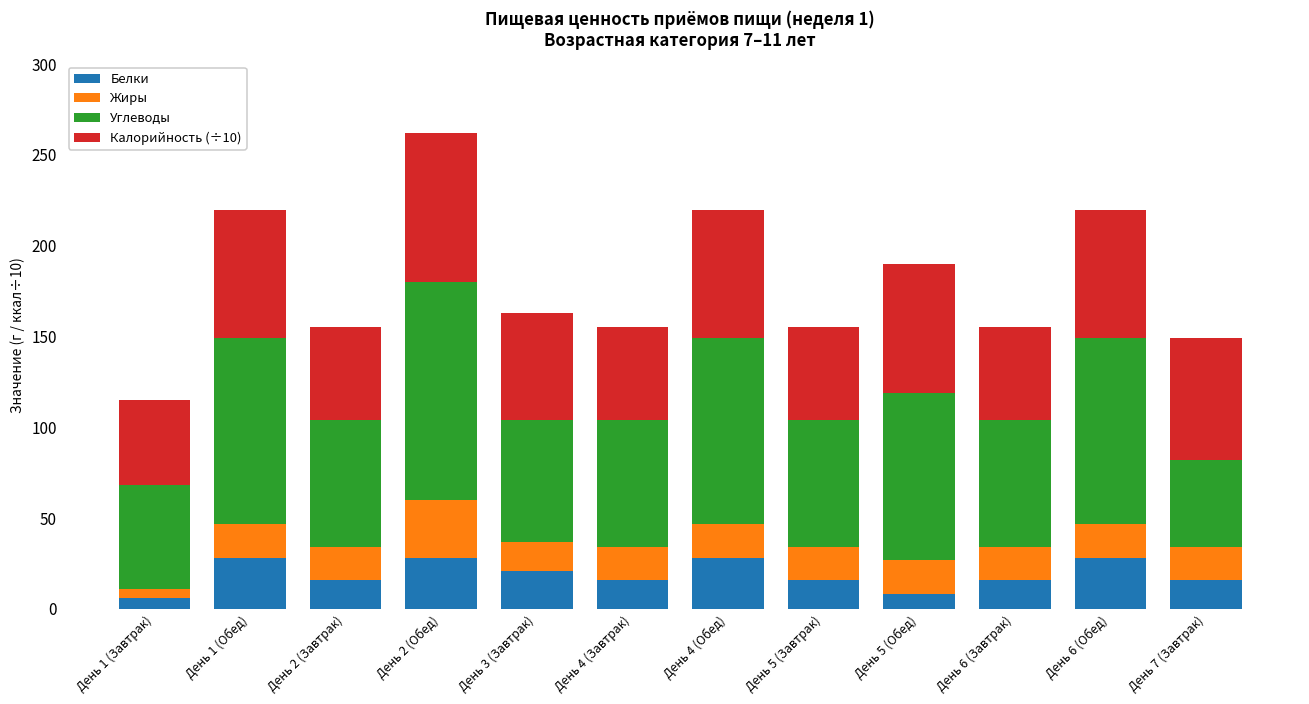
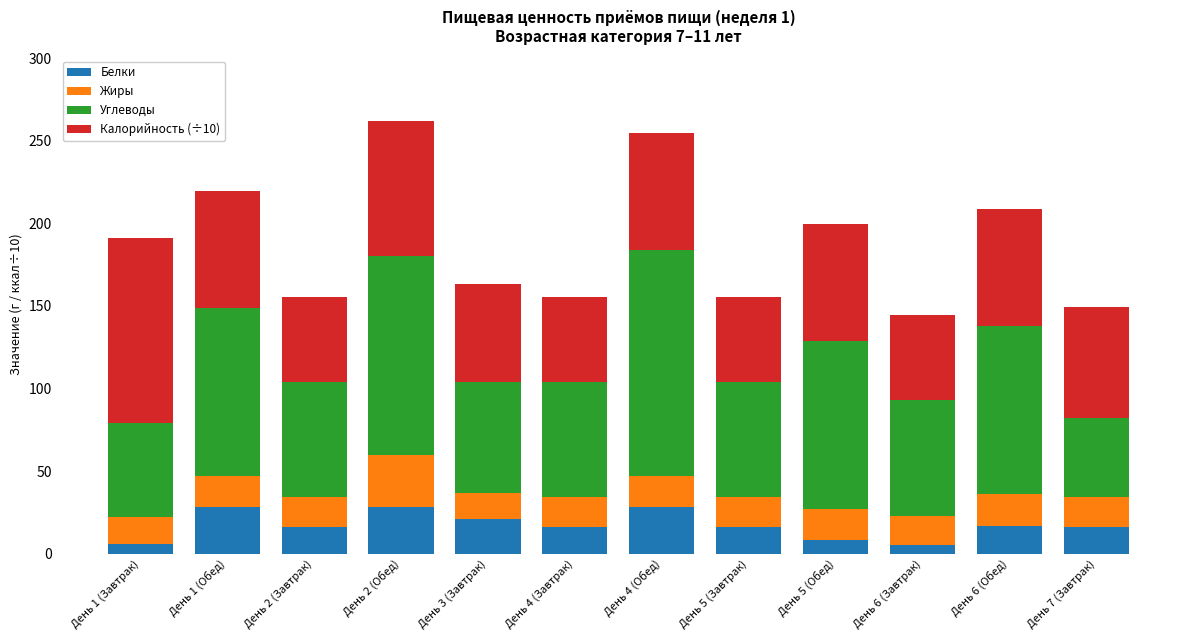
Жиры, День 1 (Завтрак): 5 -> 16
Калорийность (÷10), День 1 (Завтрак): 47 -> 112
Углеводы, День 4 (Обед): 102 -> 137
Углеводы, День 5 (Обед): 92 -> 102
Белки, День 6 (Завтрак): 16 -> 5
Белки, День 6 (Обед): 28 -> 17
